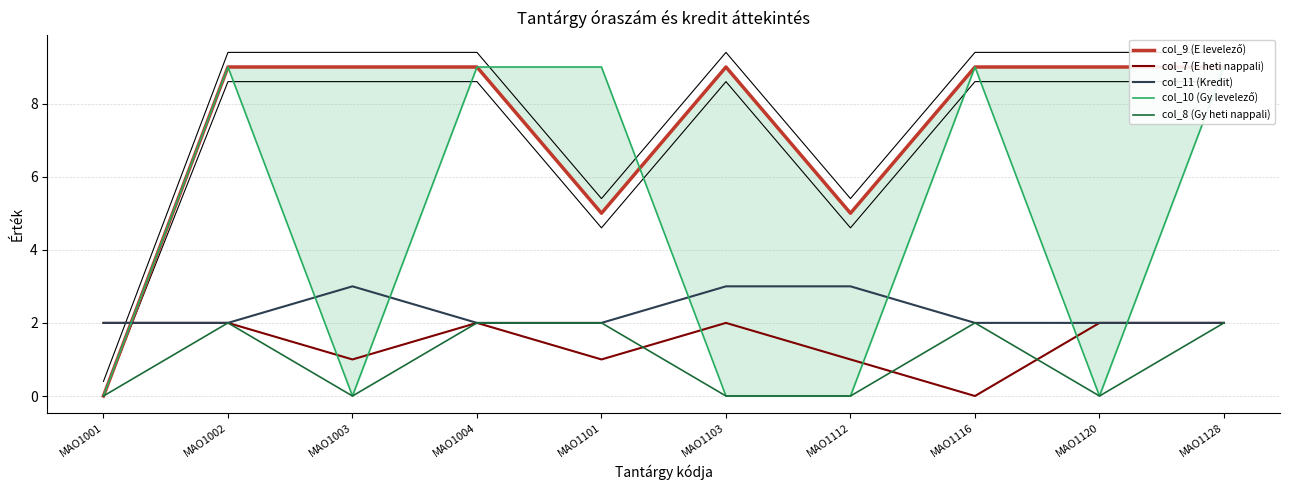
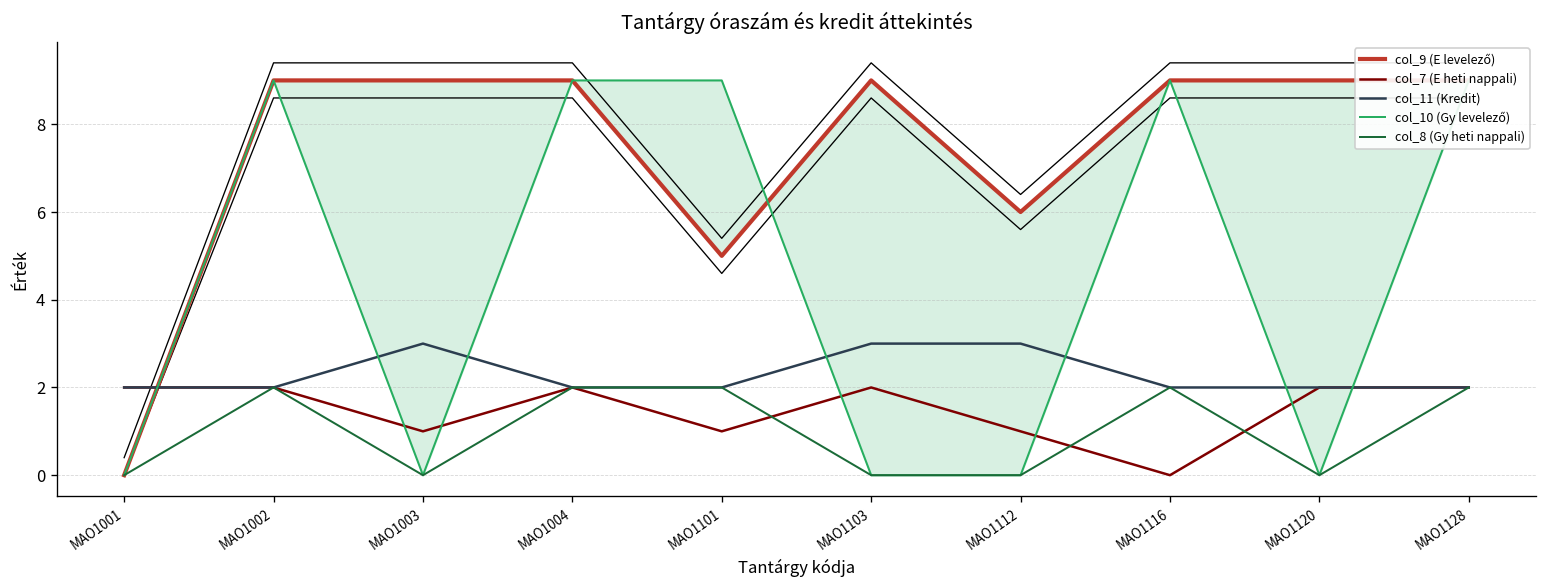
col_9 (E levelező), MAO1112: 5 -> 6
